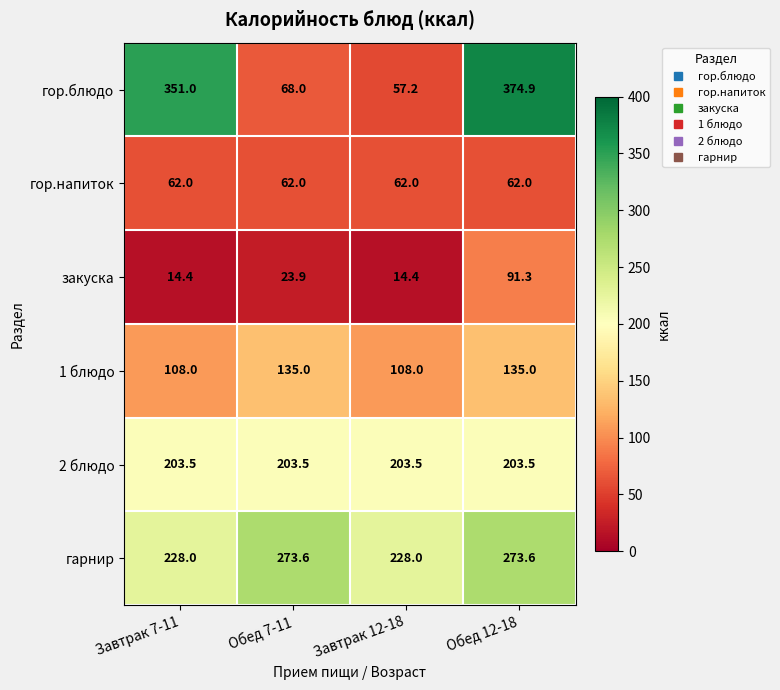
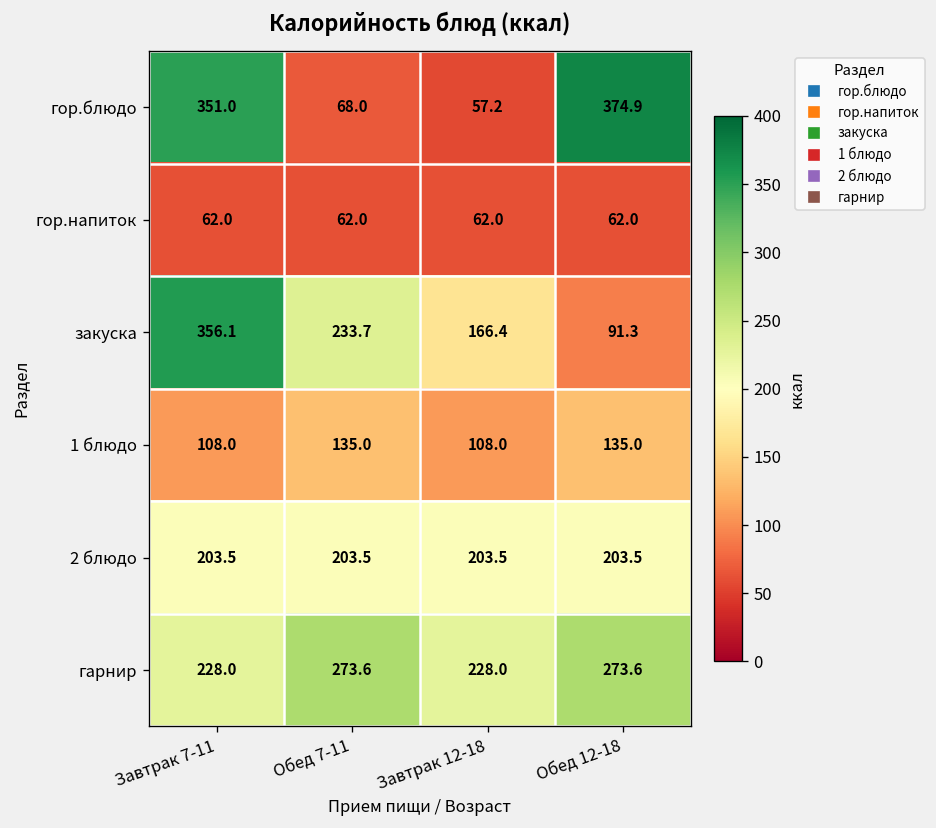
закуска, Завтрак 7-11: 14.4 -> 356.1
закуска, Обед 7-11: 23.9 -> 233.7
закуска, Завтрак 12-18: 14.4 -> 166.4
